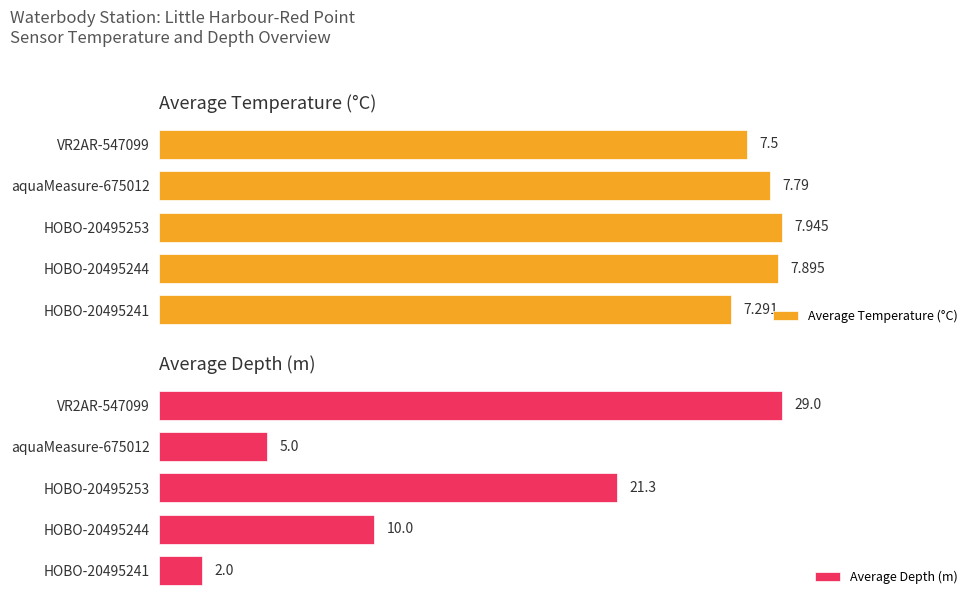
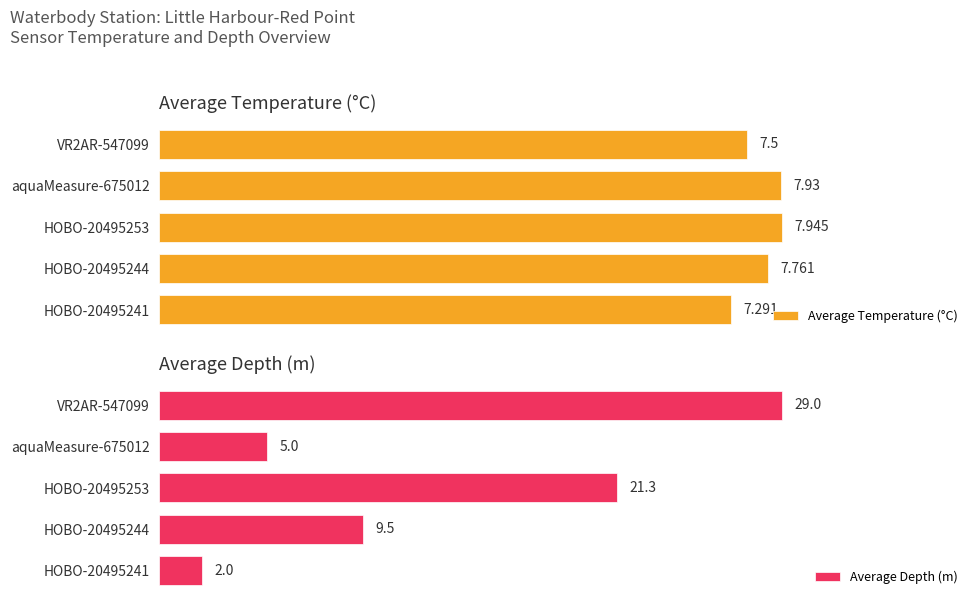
Average Temperature (°C), aquaMeasure-675012: 7.79 -> 7.93
Average Temperature (°C), HOBO-20495244: 7.895 -> 7.761
Average Depth (m), HOBO-20495244: 10.0 -> 9.5
